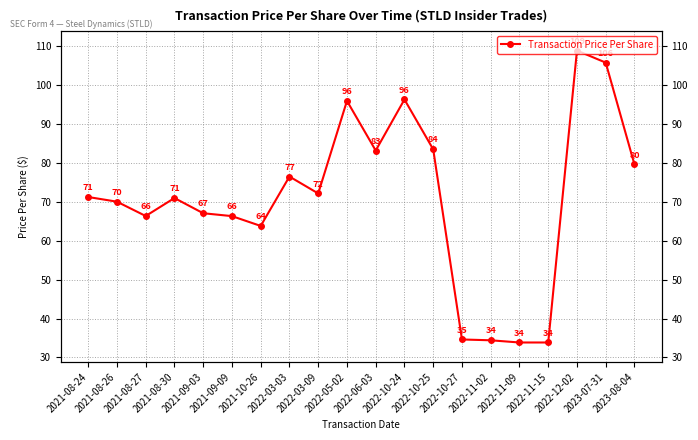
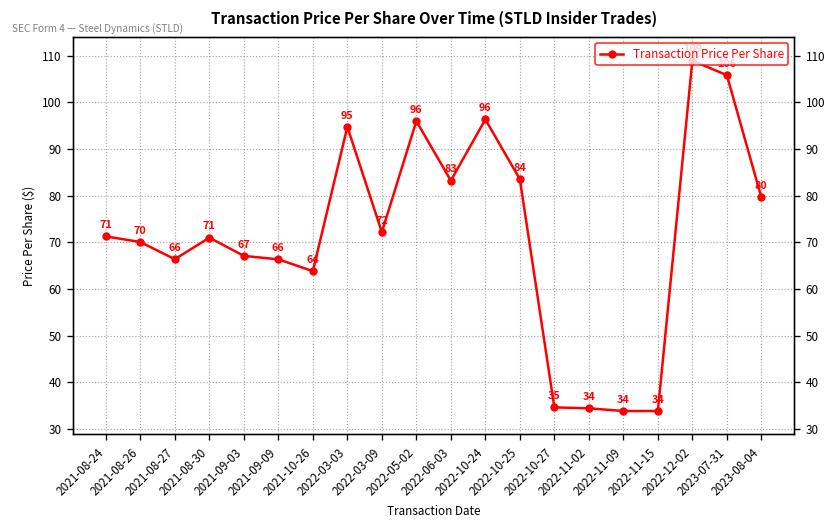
2022-03-03: 77 -> 95
